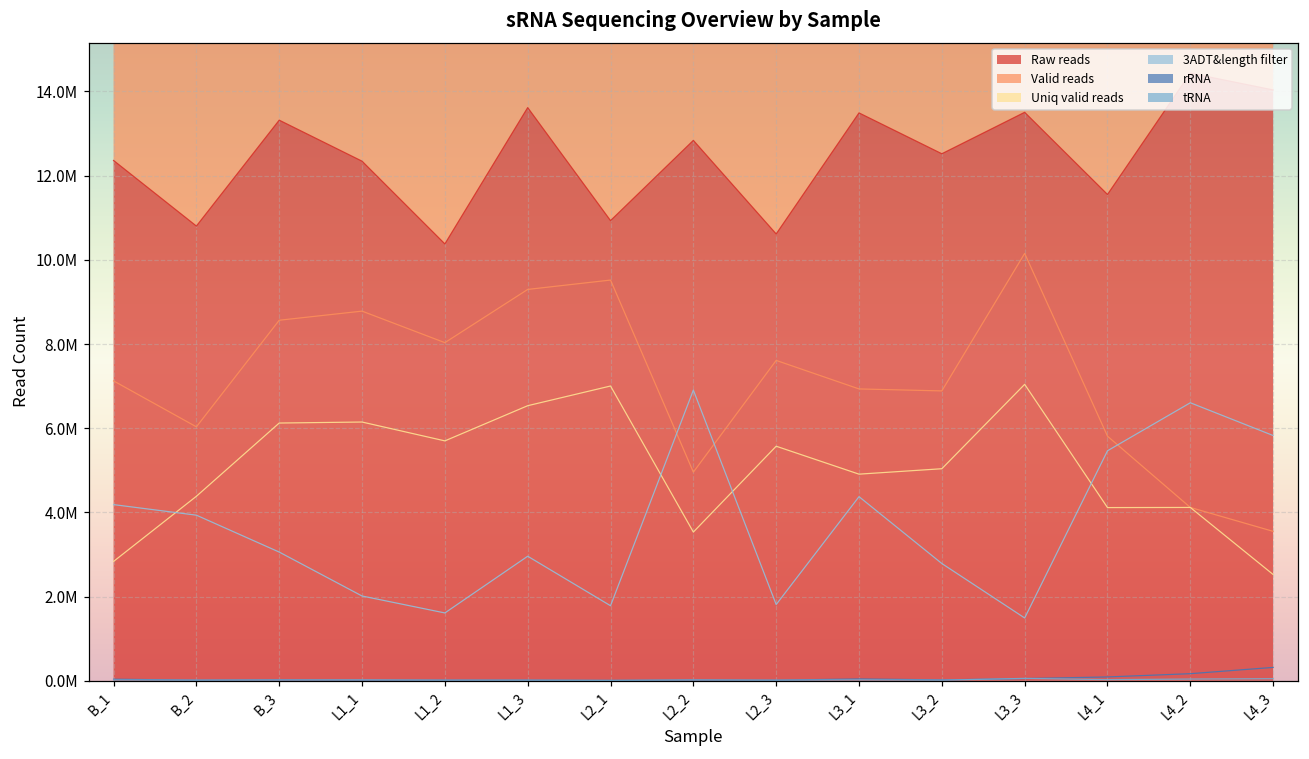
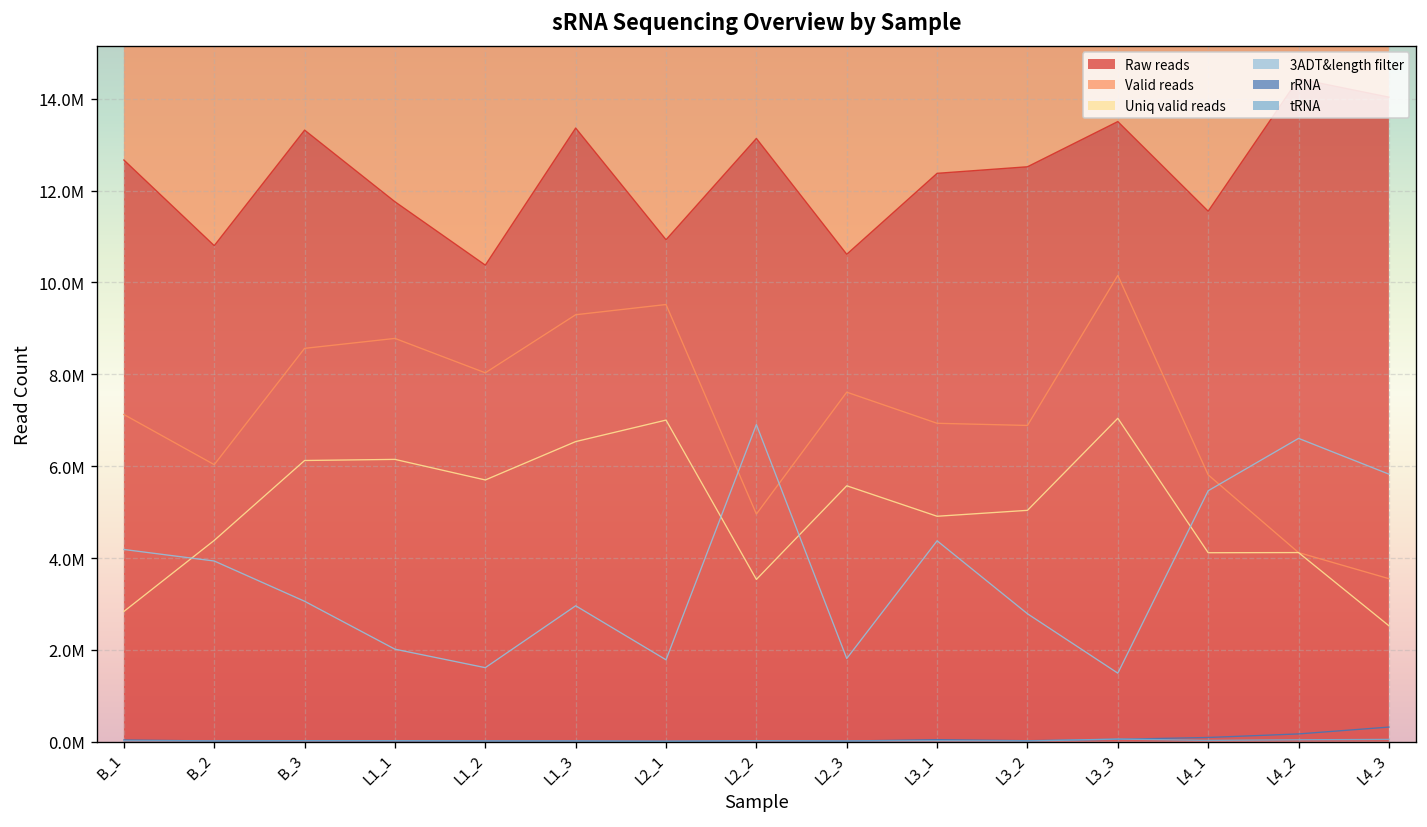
Raw reads, B_1: 12400000 -> 12700000
Raw reads, L1_1: 12300000 -> 11800000
Raw reads, L1_3: 13600000 -> 13400000
Raw reads, L2_2: 12800000 -> 13100000
Raw reads, L3_1: 13500000 -> 12400000
